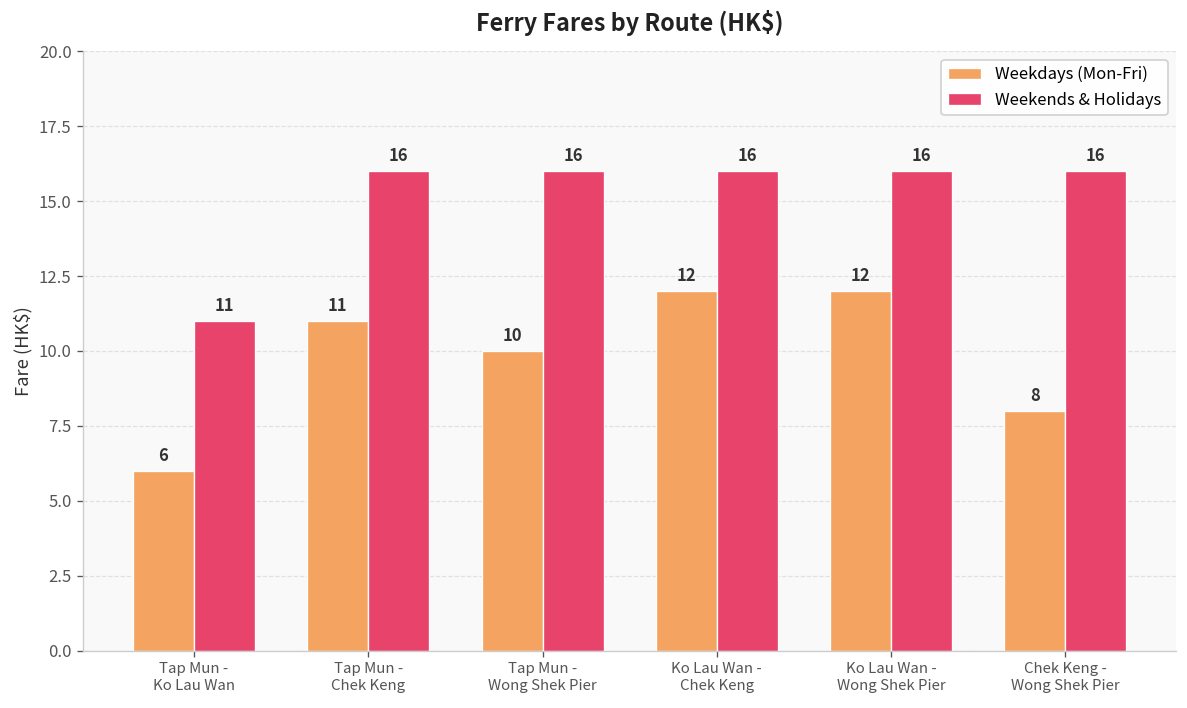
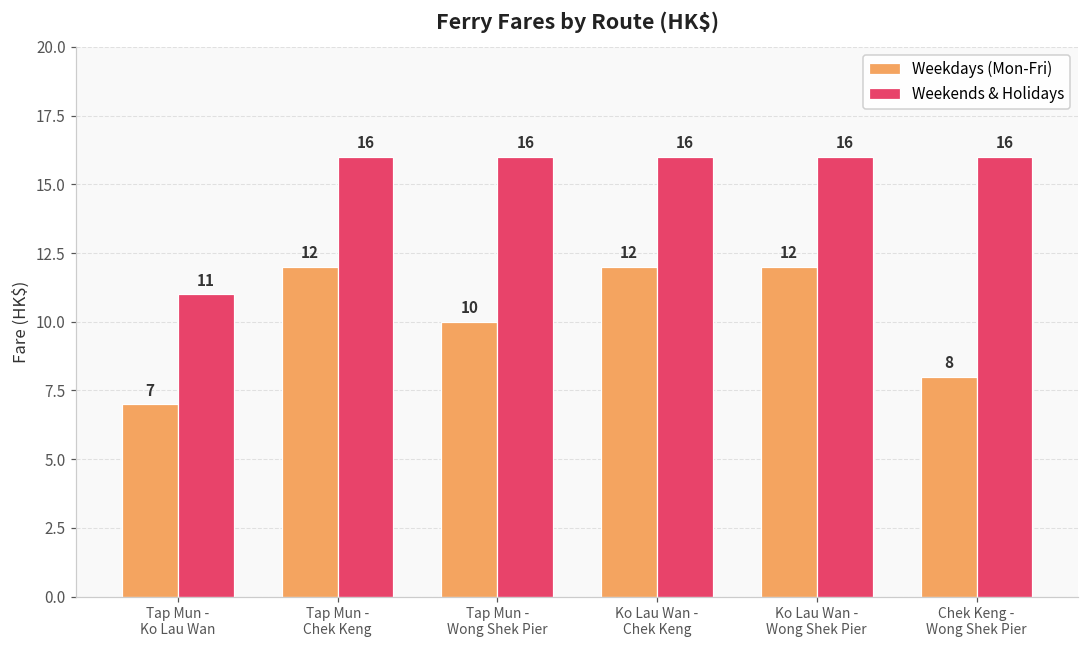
Weekdays (Mon-Fri), Tap Mun - Ko Lau Wan: 6 -> 7
Weekdays (Mon-Fri), Tap Mun - Chek Keng: 11 -> 12
